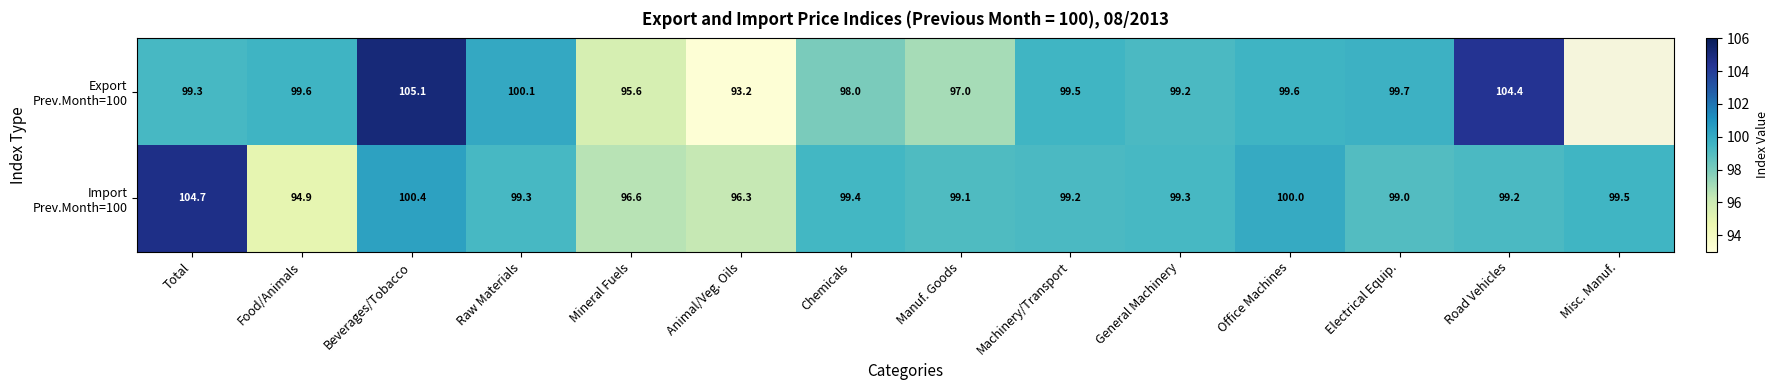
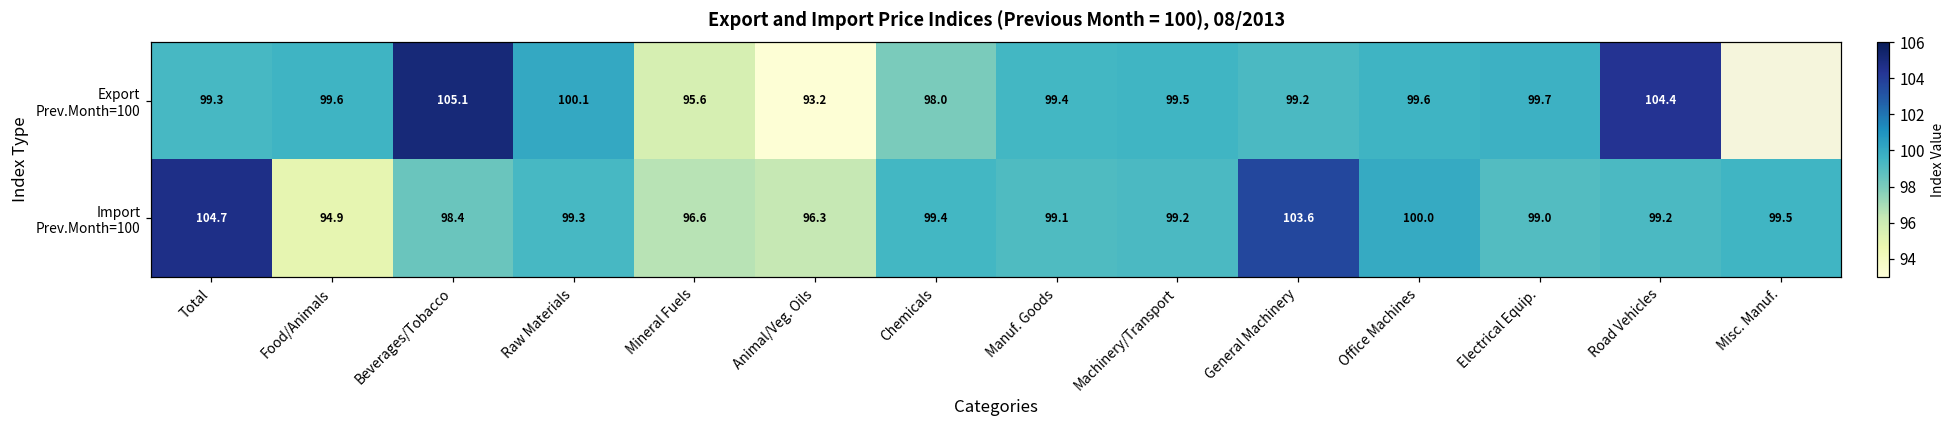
Export Prev.Month=100, Manuf. Goods: 97.0 -> 99.4
Import Prev.Month=100, Beverages/Tobacco: 100.4 -> 98.4
Import Prev.Month=100, General Machinery: 99.3 -> 103.6
